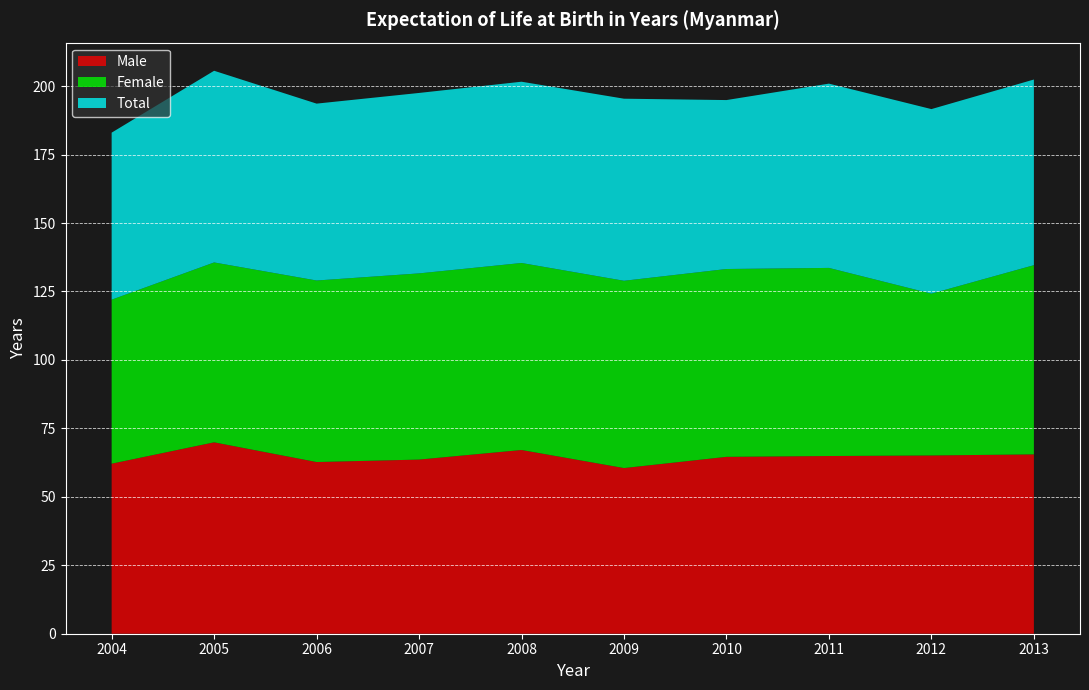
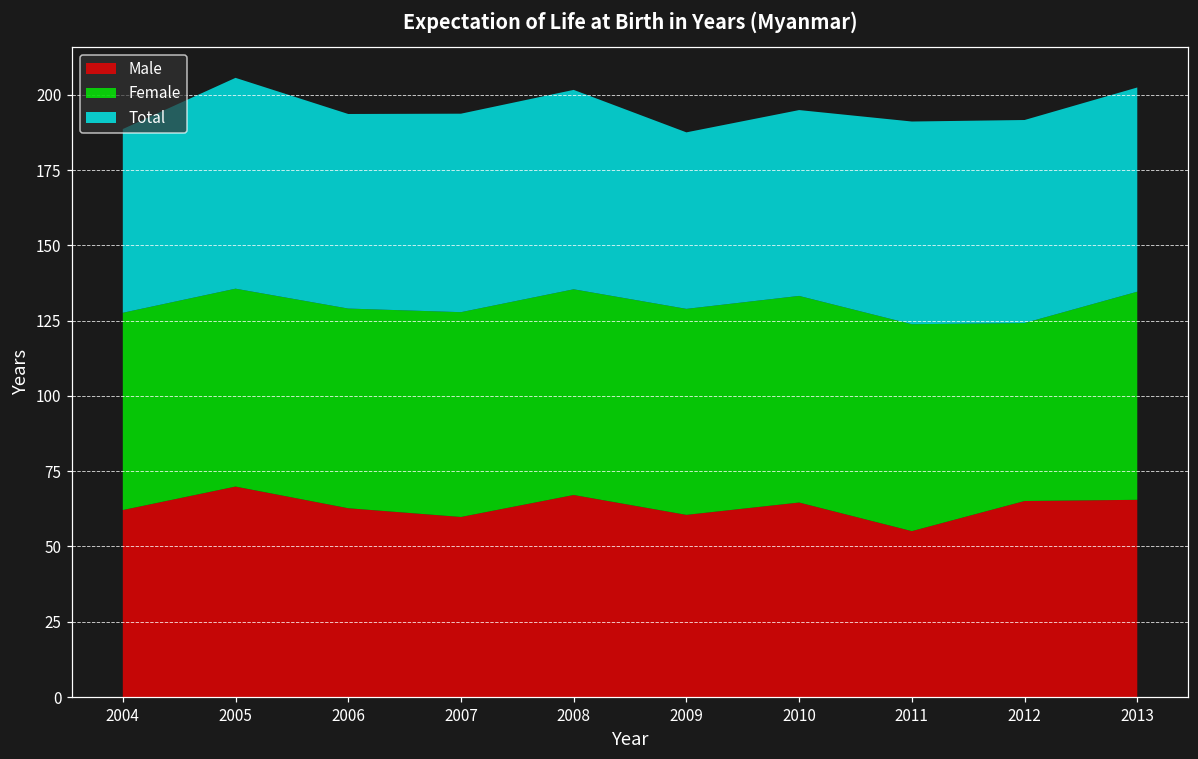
Female, 2004: 60 -> 66
Male, 2007: 64 -> 60
Total, 2009: 67 -> 59
Male, 2011: 65 -> 55
